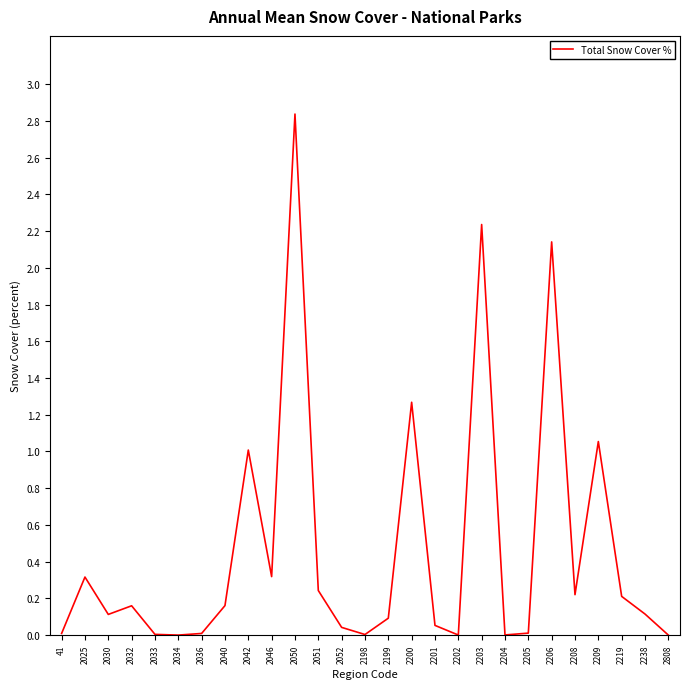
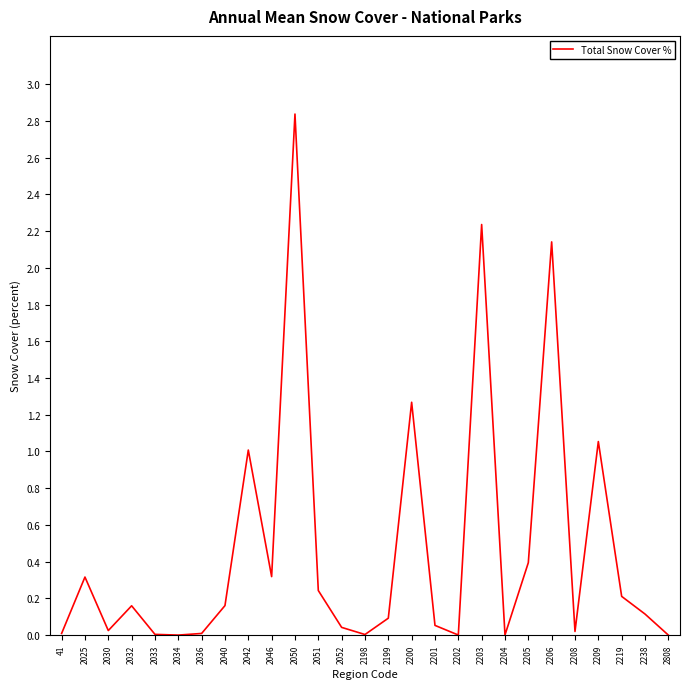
2030: 0.11 -> 0.02
2205: 0.01 -> 0.39
2208: 0.22 -> 0.02
